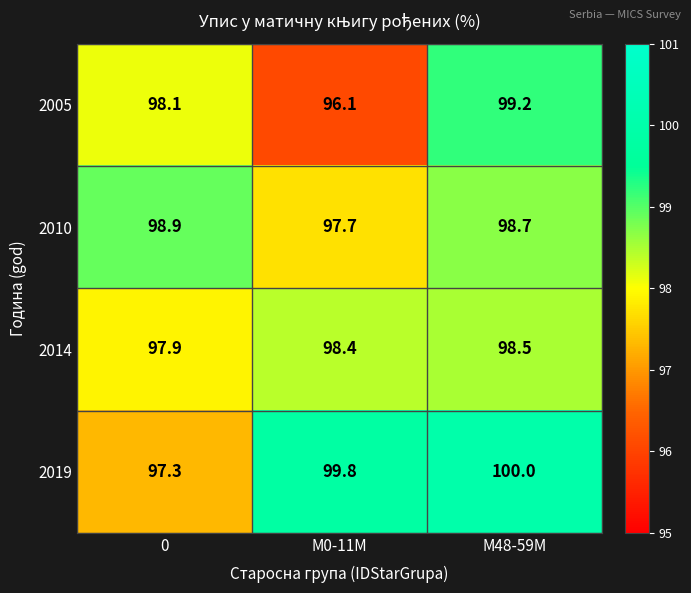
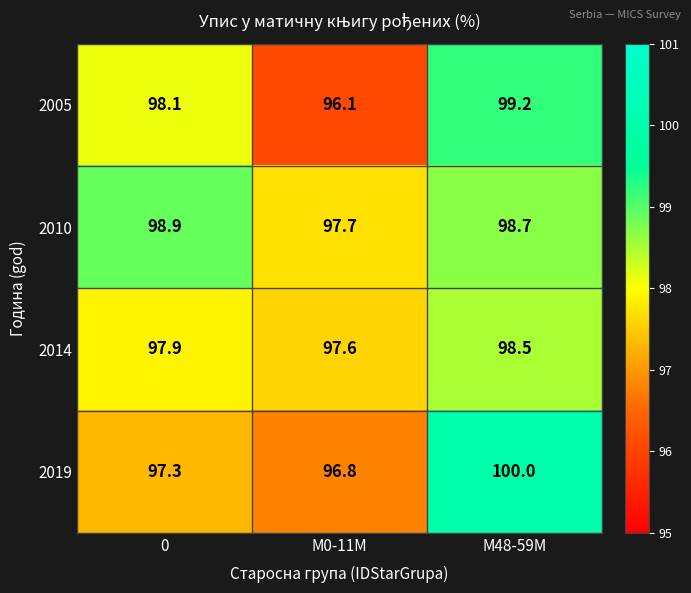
2014, M0-11M: 98.4 -> 97.6
2019, M0-11M: 99.8 -> 96.8
